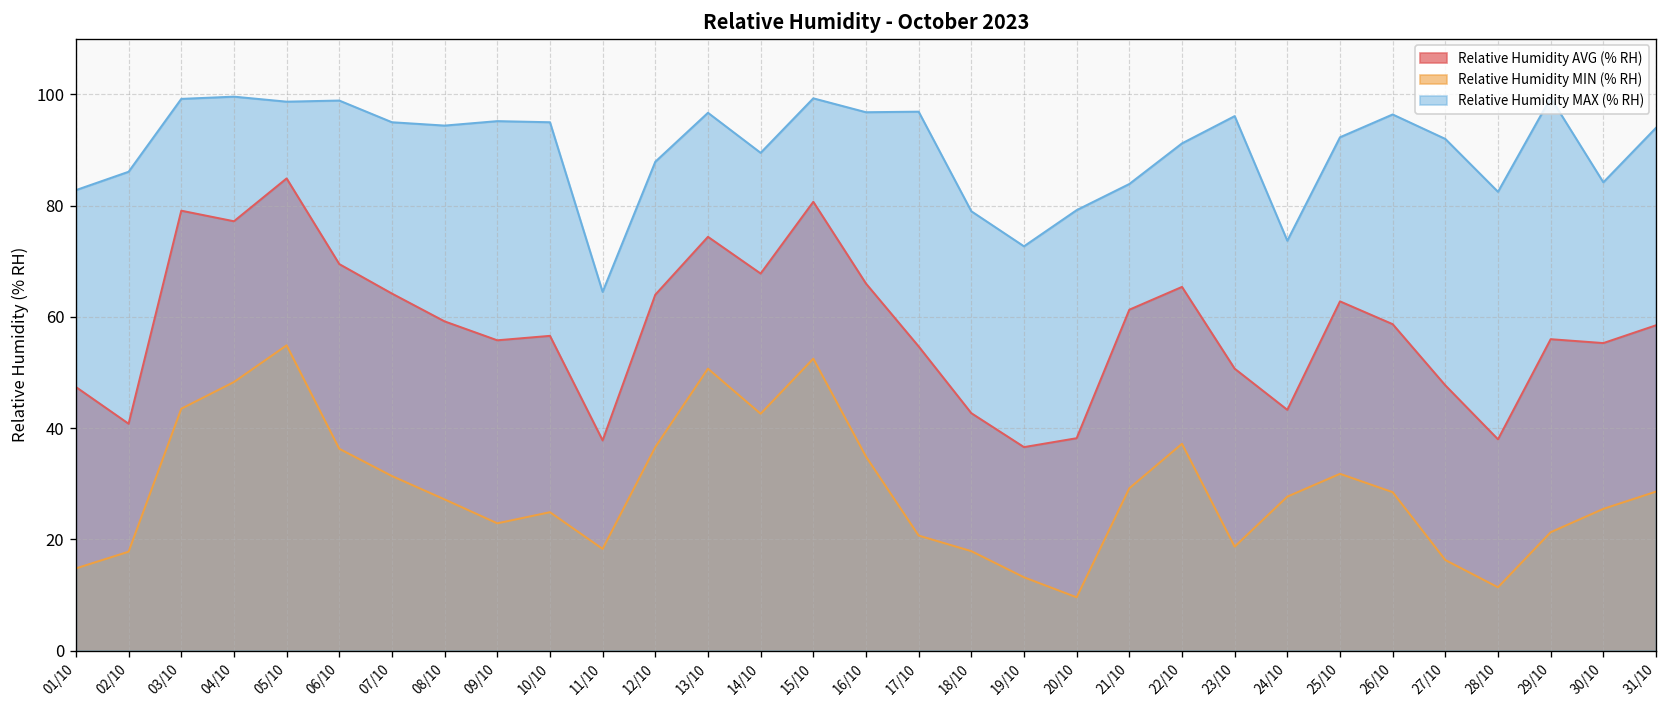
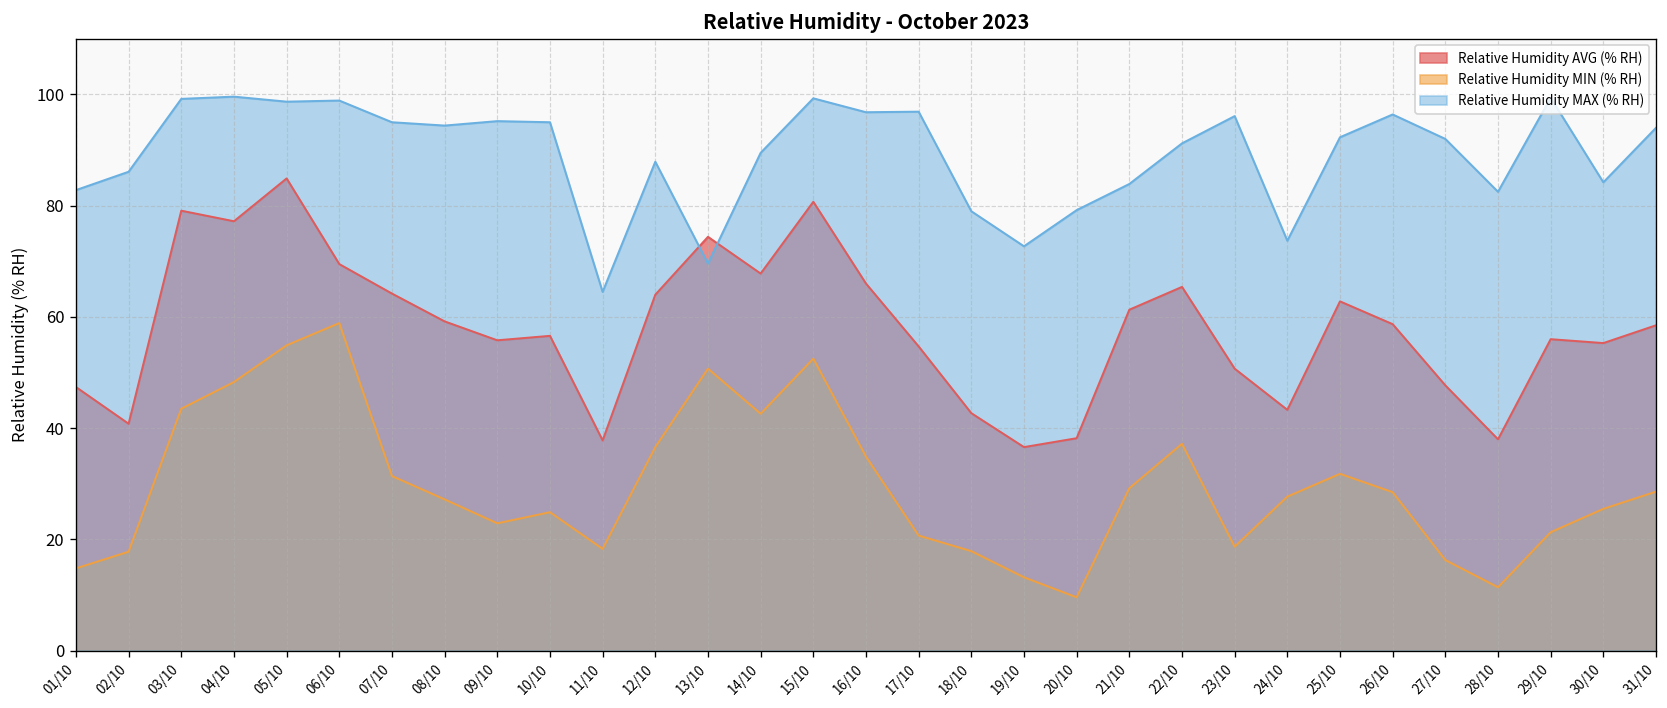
Relative Humidity MIN (% RH), 06/10: 36 -> 59
Relative Humidity MAX (% RH), 13/10: 97 -> 70
